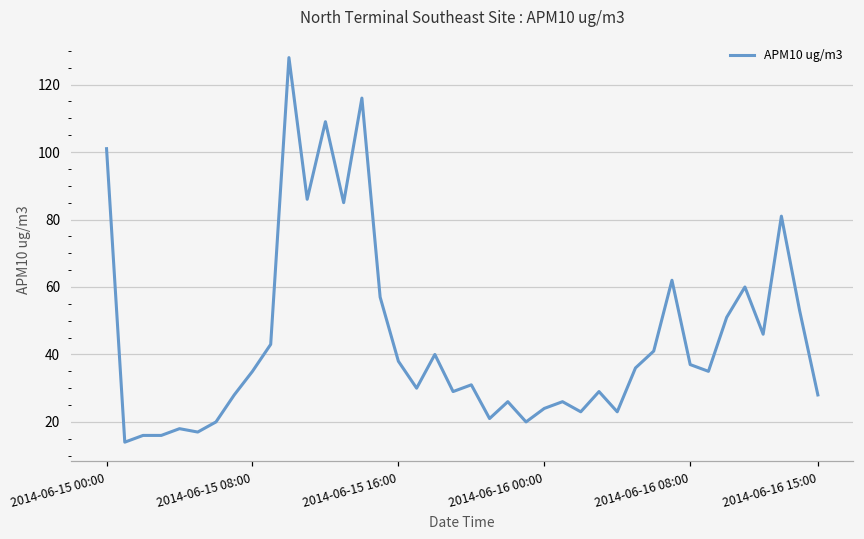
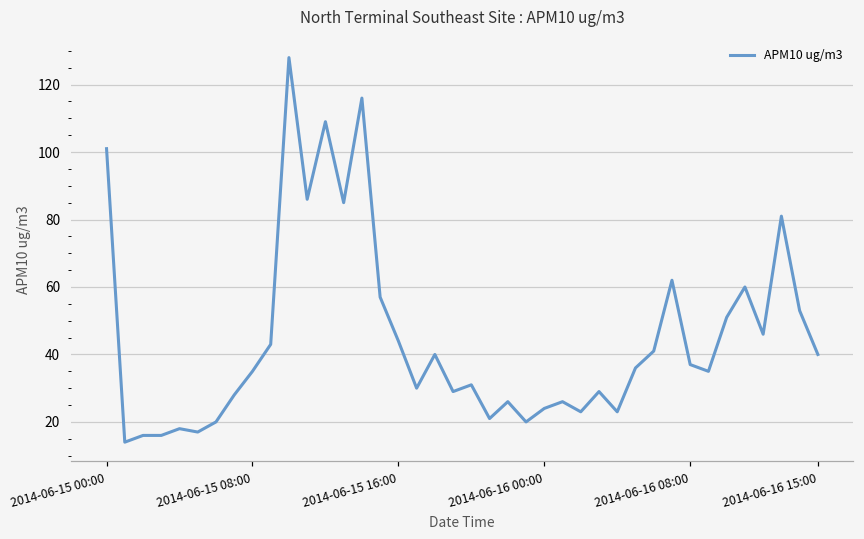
2014-06-15 16:00: 38 -> 44
2014-06-16 15:00: 28 -> 40
